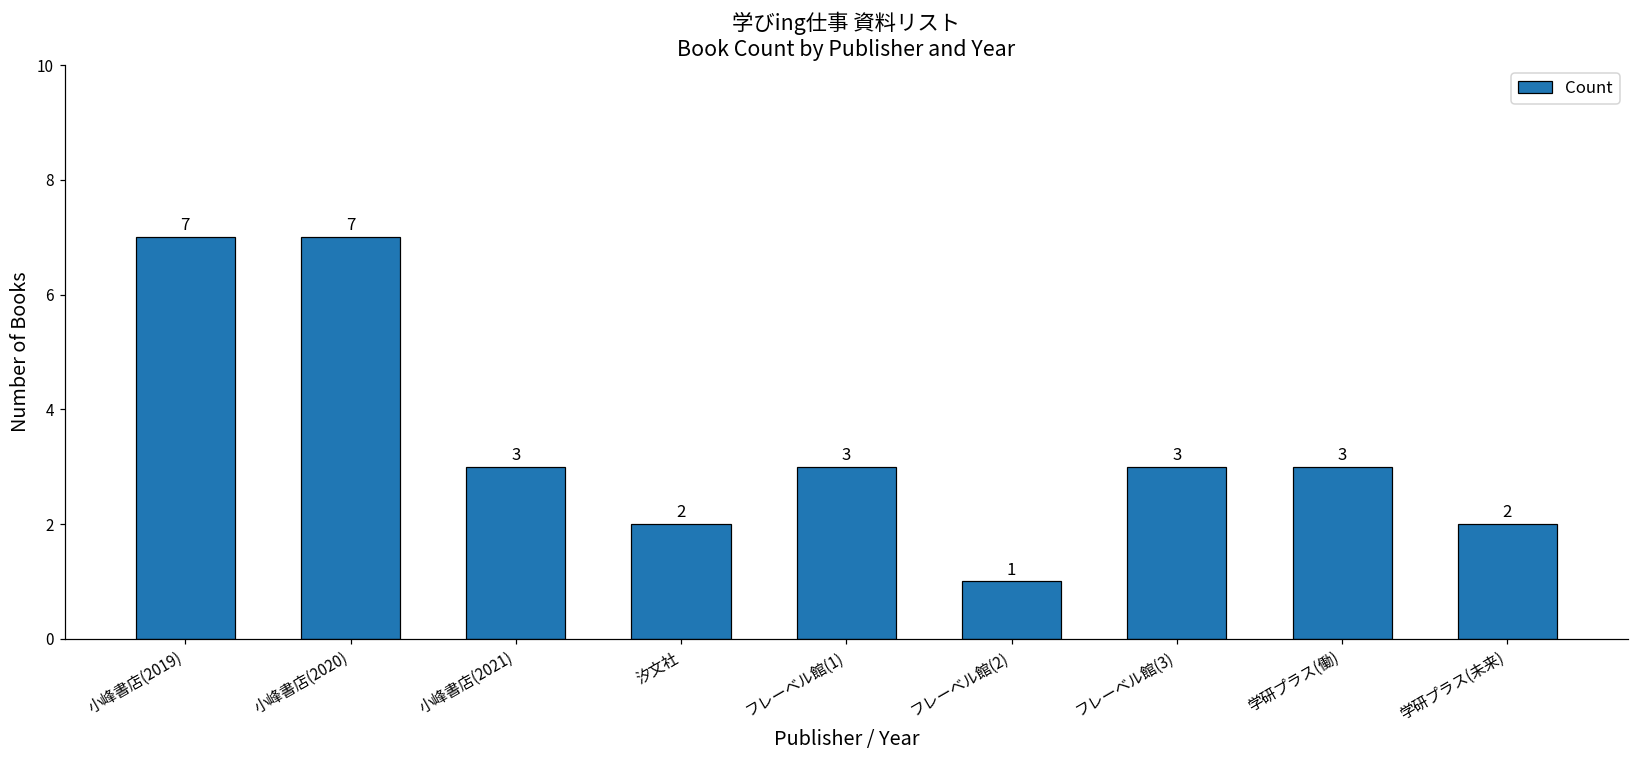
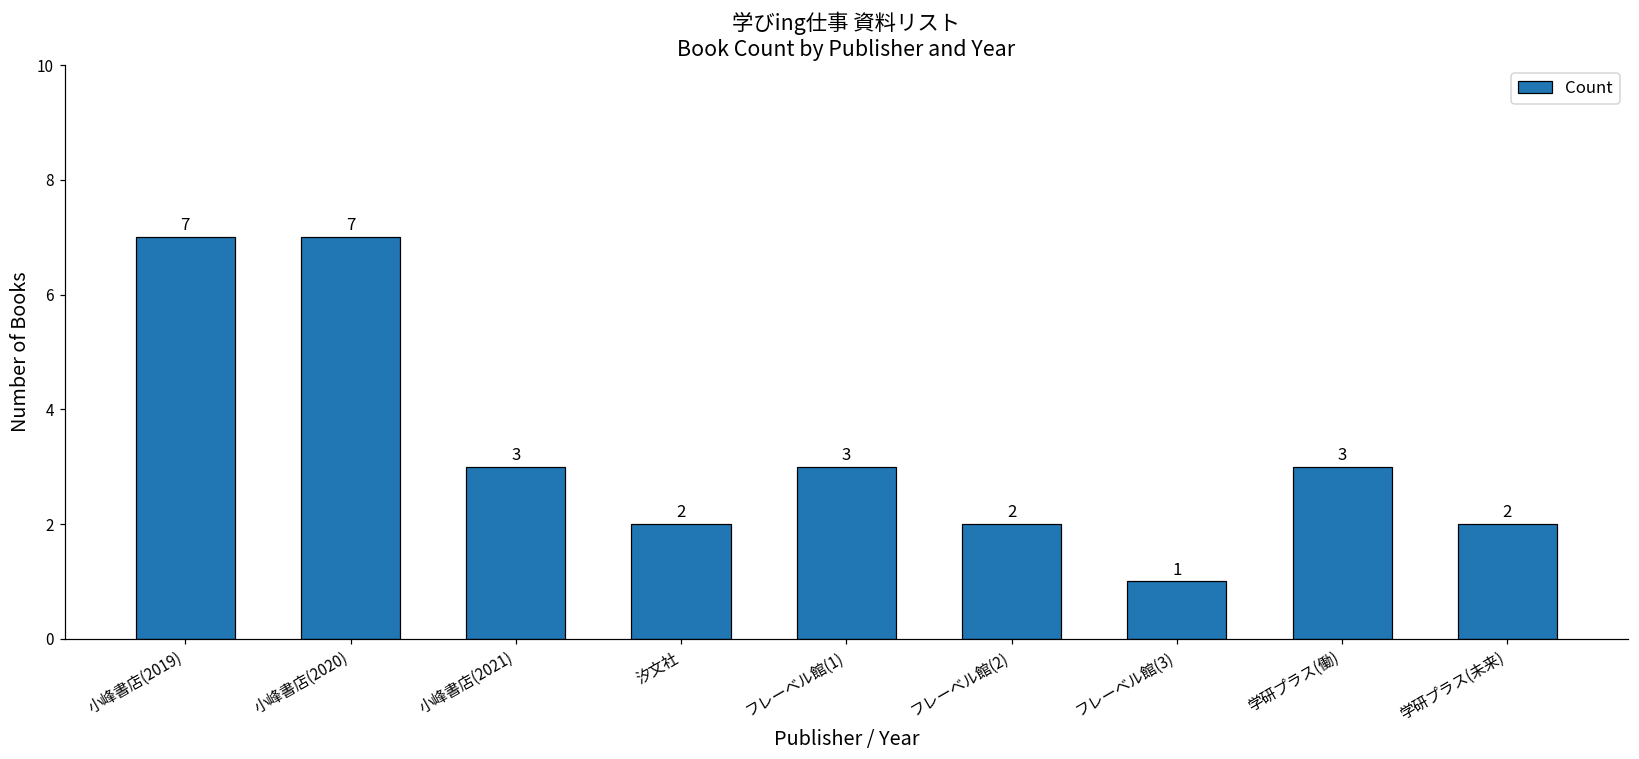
フレーベル館(2): 1 -> 2
フレーベル館(3): 3 -> 1
